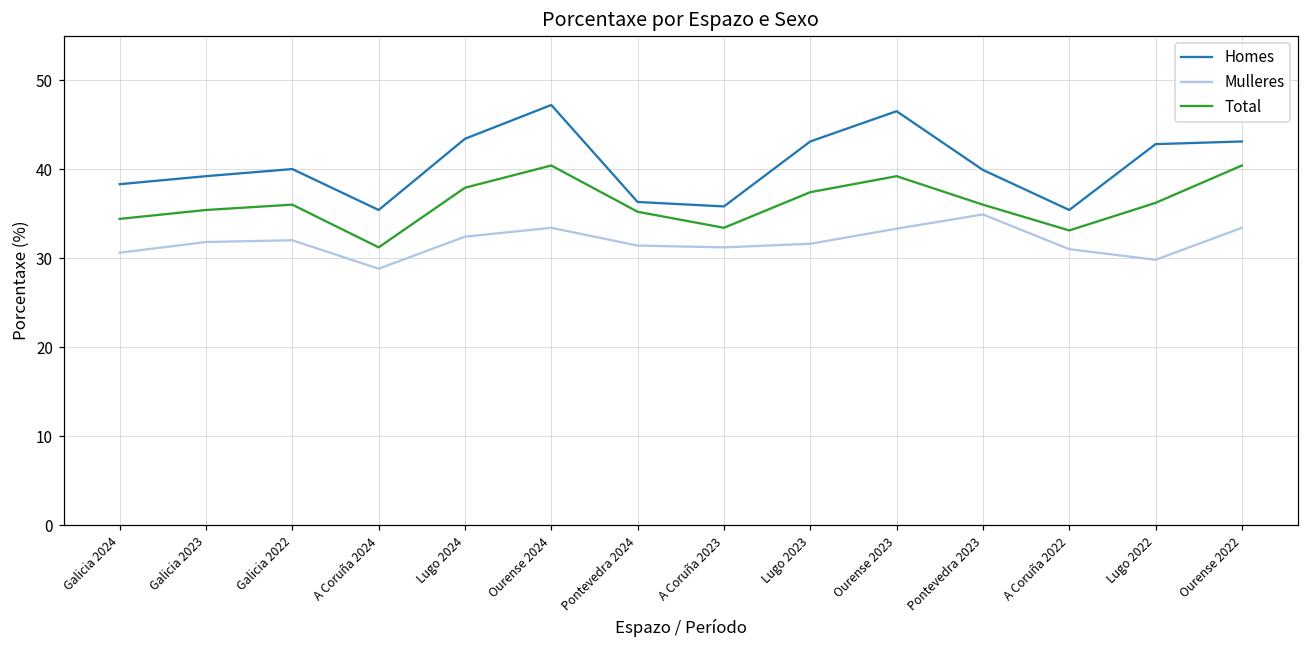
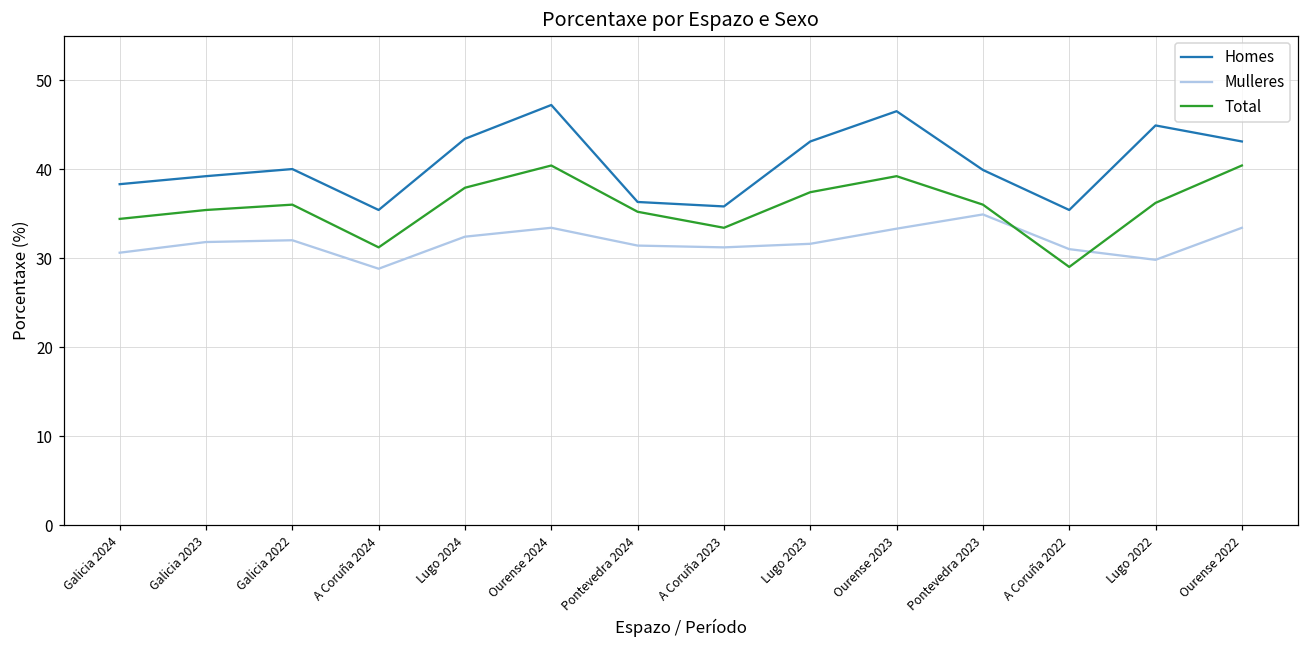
Total, A Coruña 2022: 33 -> 29
Homes, Lugo 2022: 43 -> 45
